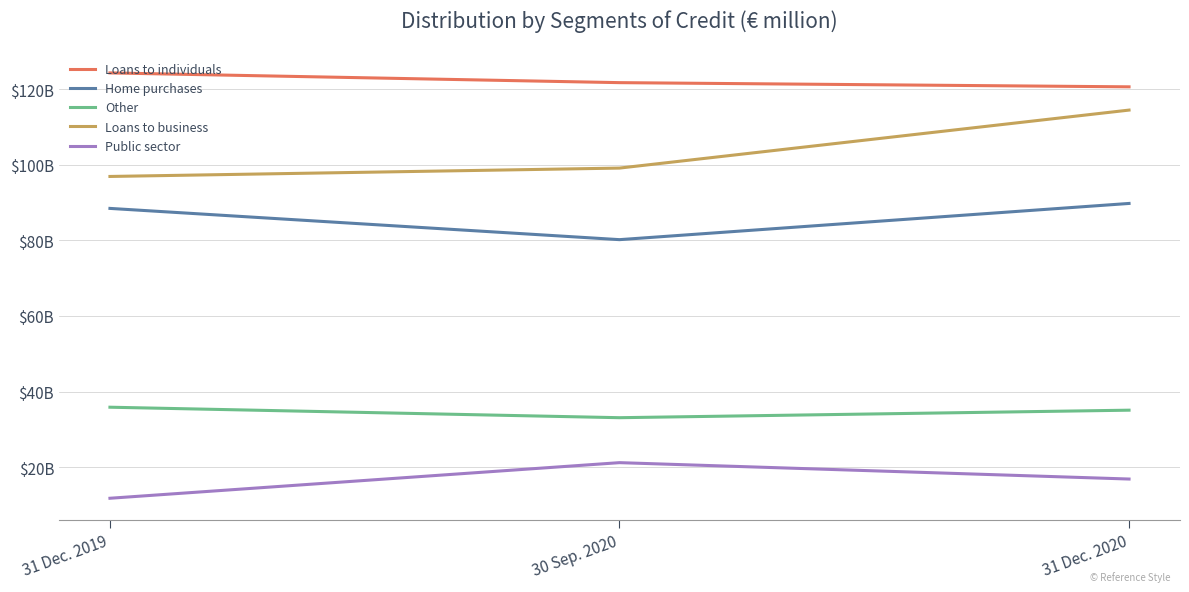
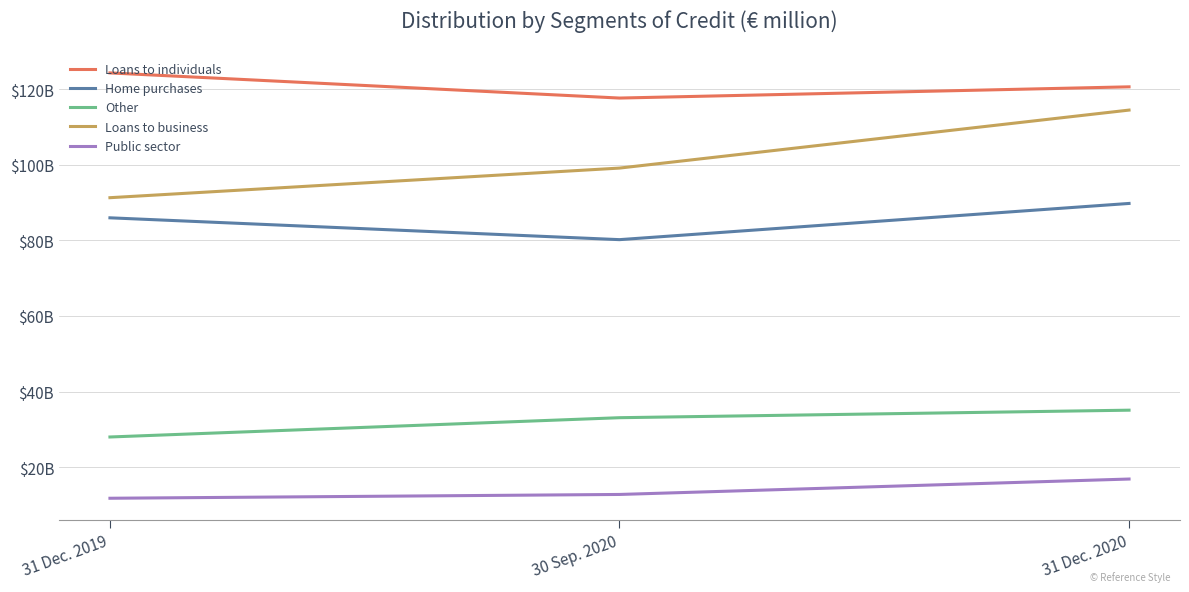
Home purchases, 31 Dec. 2019: $88000000000 -> $86000000000
Other, 31 Dec. 2019: $36000000000 -> $28000000000
Loans to business, 31 Dec. 2019: $97000000000 -> $91000000000
Loans to individuals, 30 Sep. 2020: $122000000000 -> $118000000000
Public sector, 30 Sep. 2020: $21000000000 -> $13000000000
